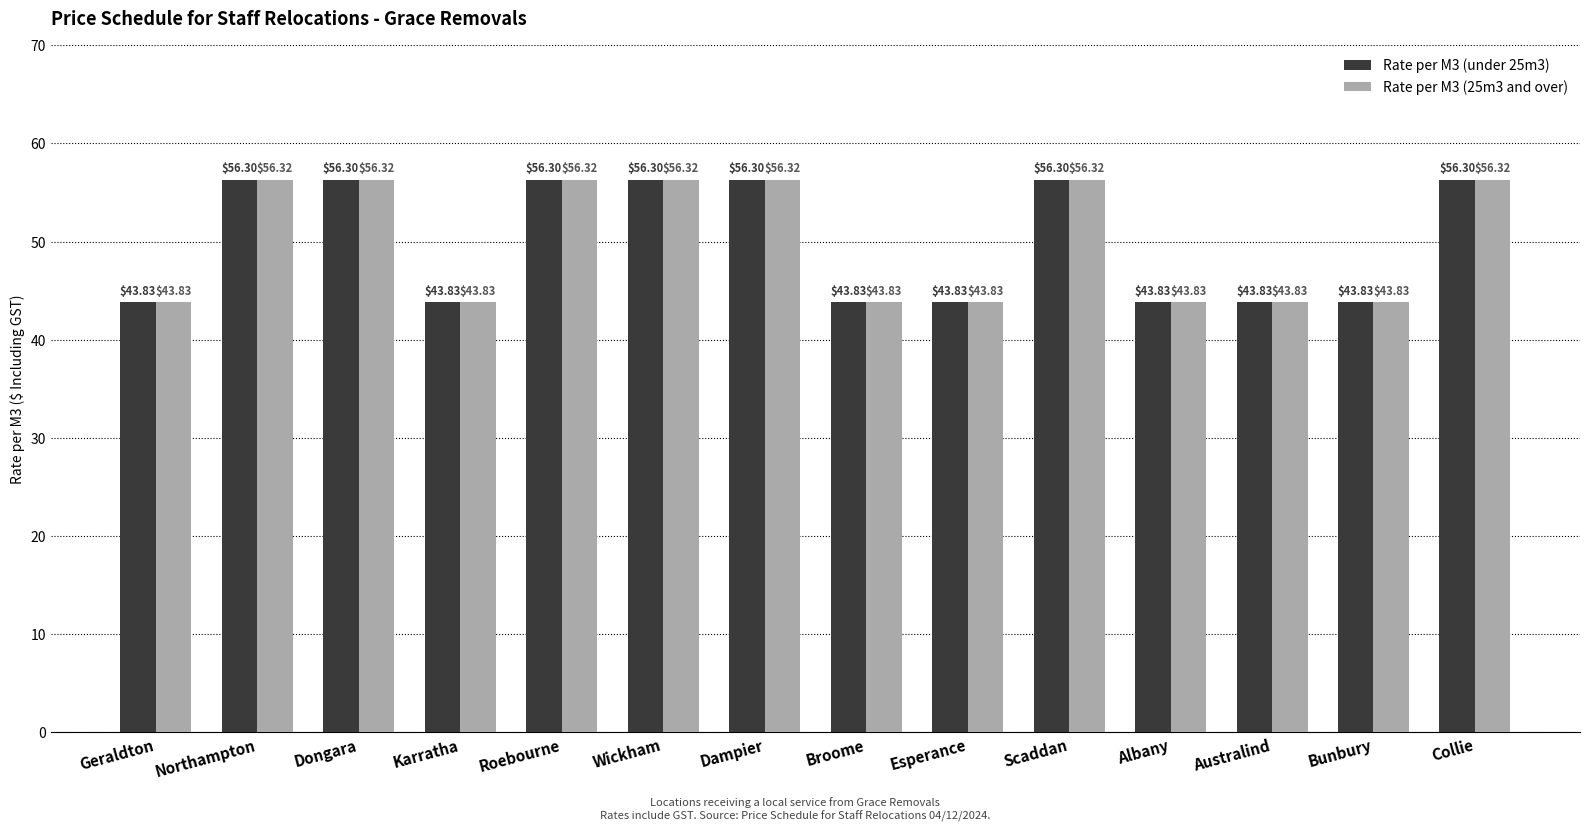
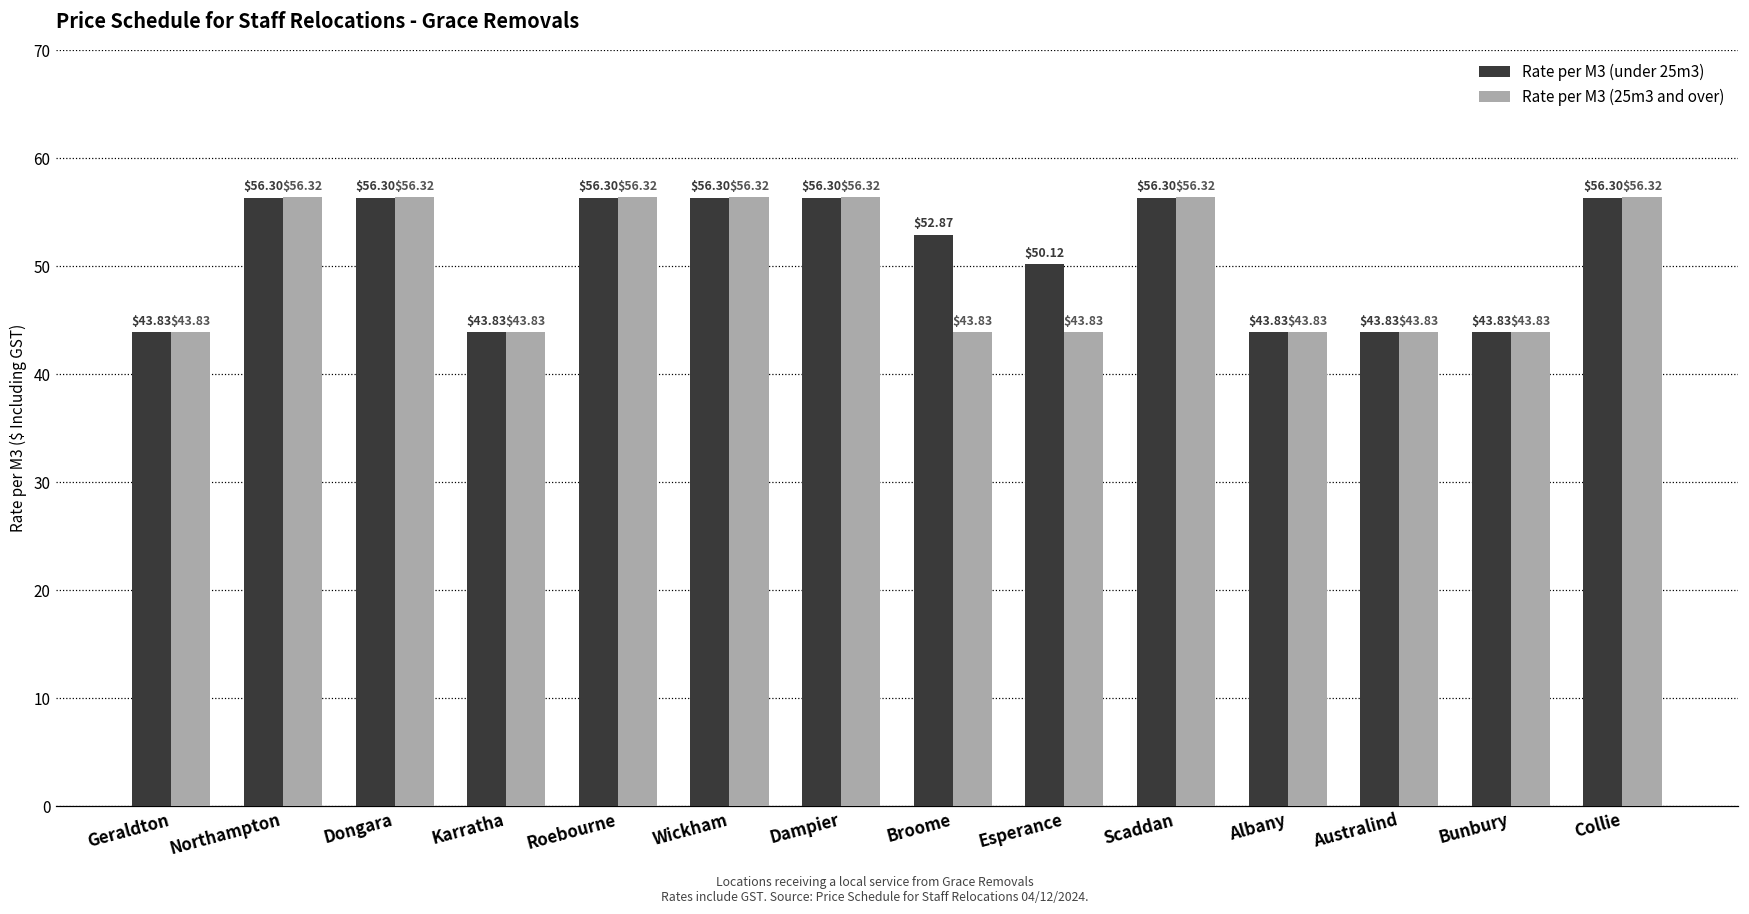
Rate per M3 (under 25m3), Broome: $43.83 -> $52.87
Rate per M3 (under 25m3), Esperance: $43.83 -> $50.12
